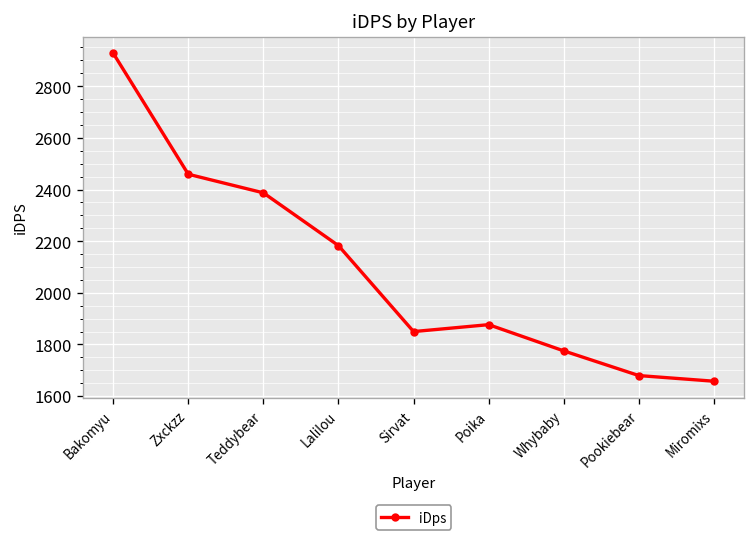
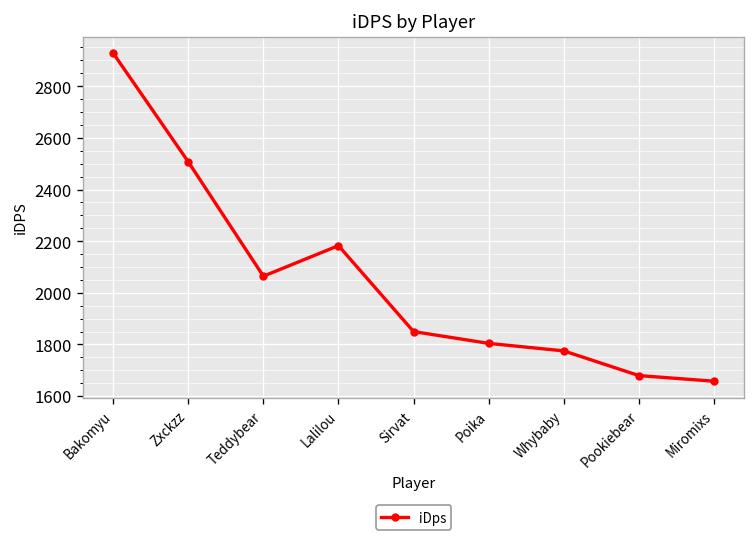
Zxckzz: 2460 -> 2510
Teddybear: 2390 -> 2060
Poika: 1880 -> 1800
